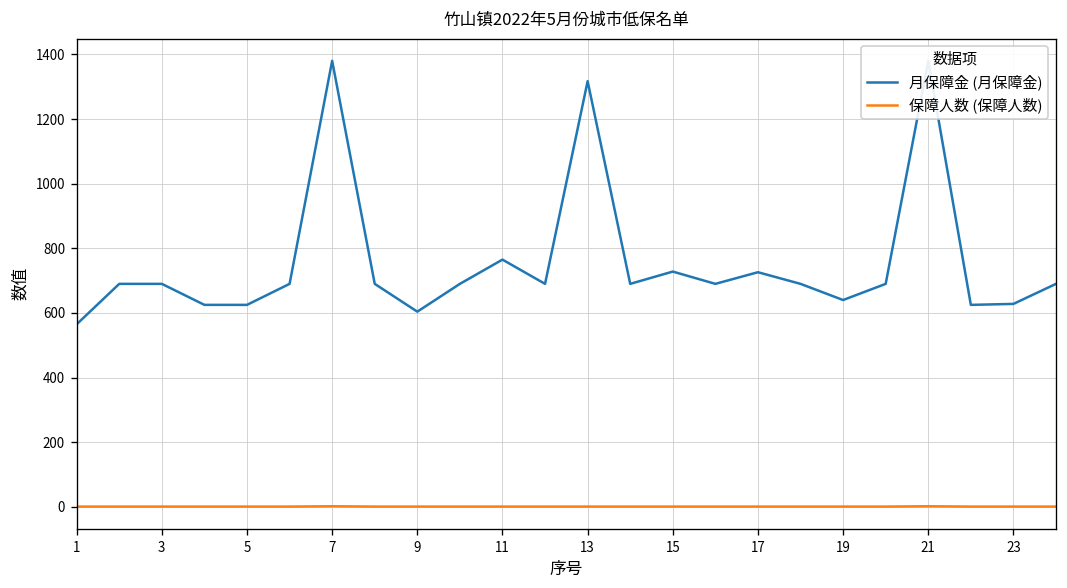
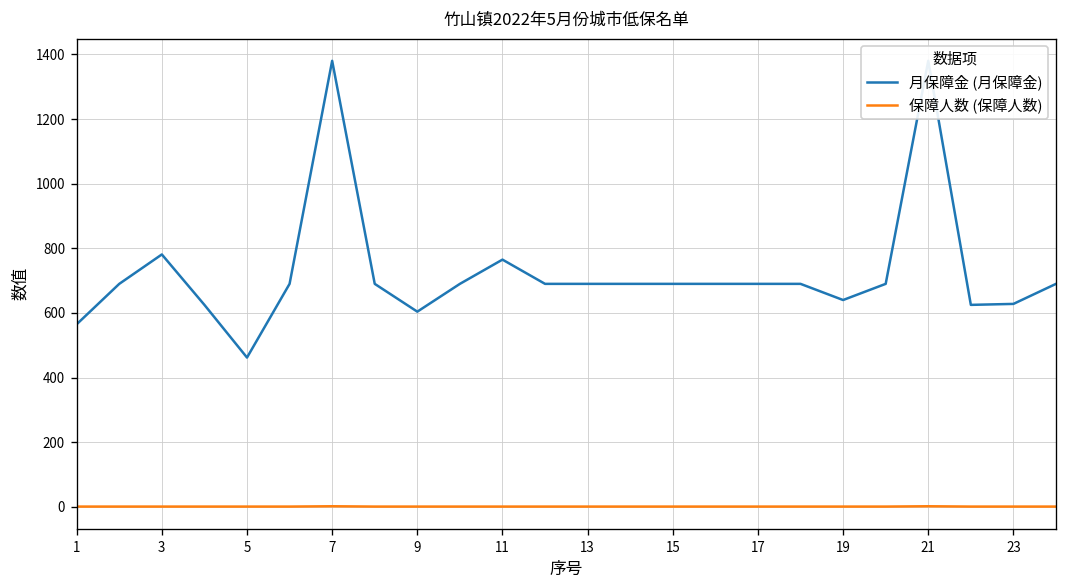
月保障金 (月保障金), 3: 690 -> 780
月保障金 (月保障金), 5: 630 -> 460
月保障金 (月保障金), 13: 1320 -> 690
月保障金 (月保障金), 15: 730 -> 690
月保障金 (月保障金), 17: 730 -> 690
